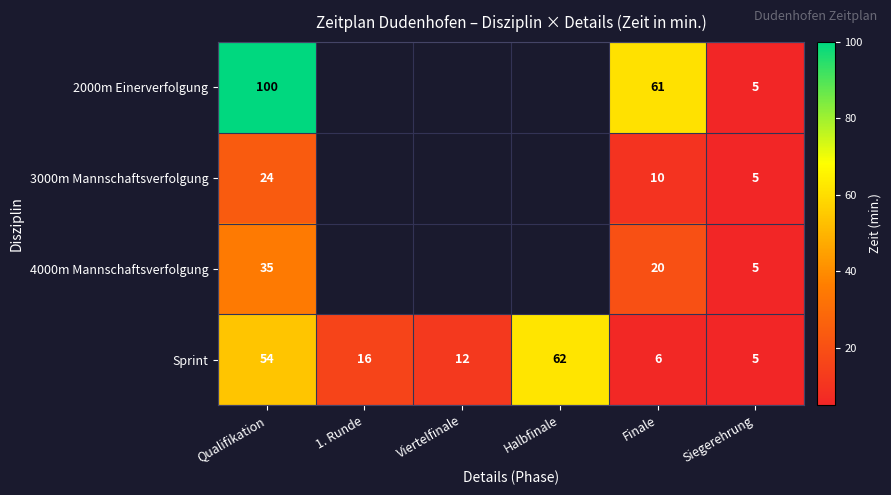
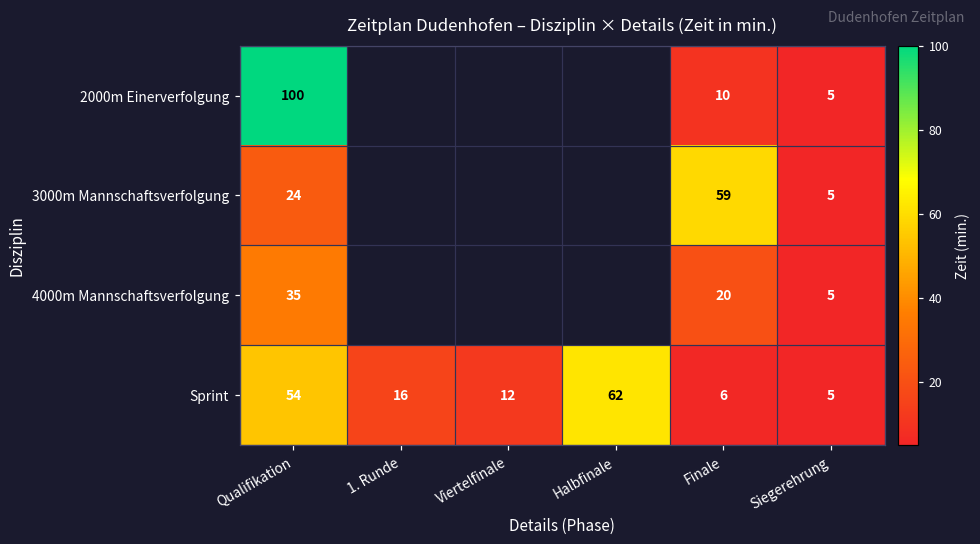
2000m Einerverfolgung, Finale: 61 -> 10
3000m Mannschaftsverfolgung, Finale: 10 -> 59
